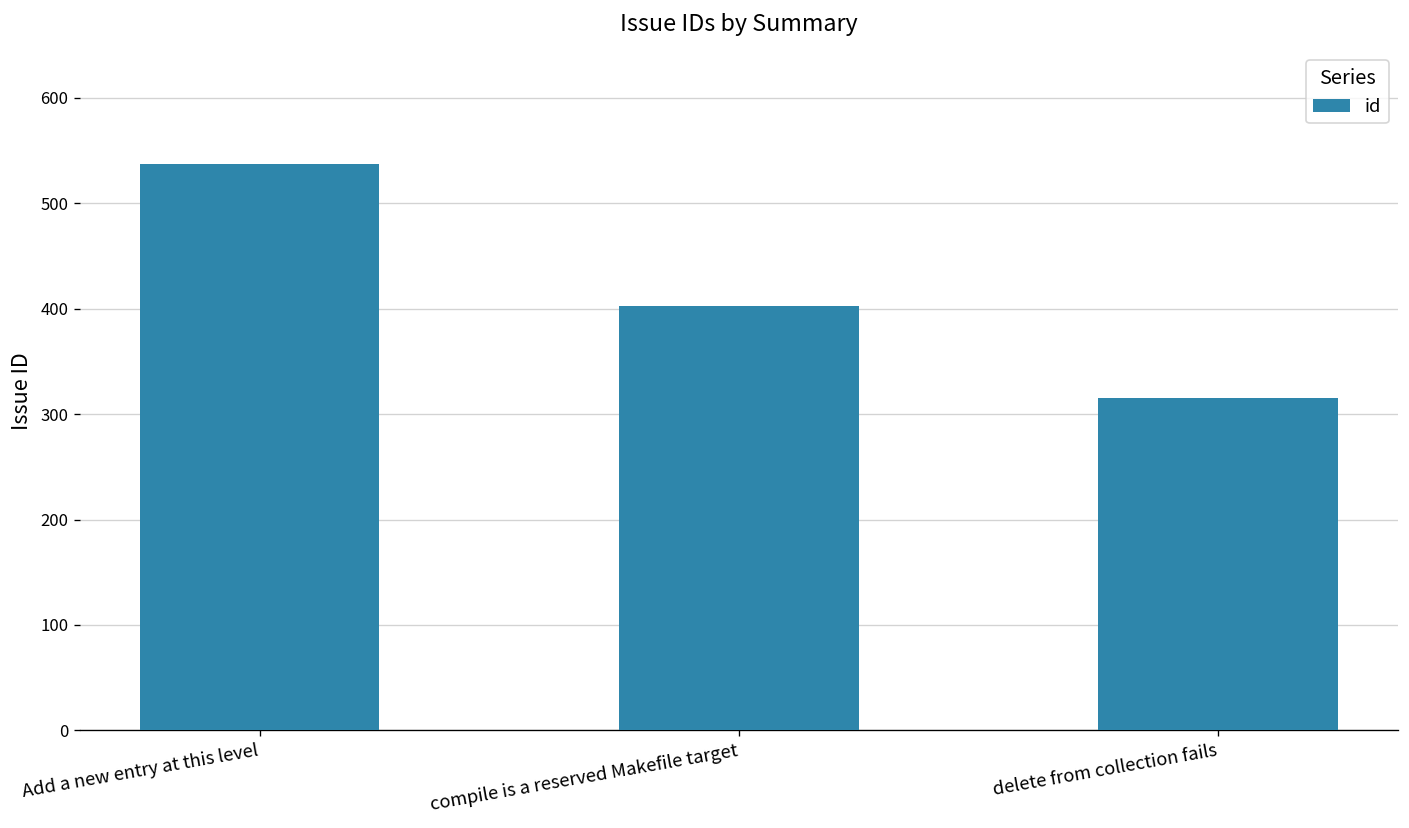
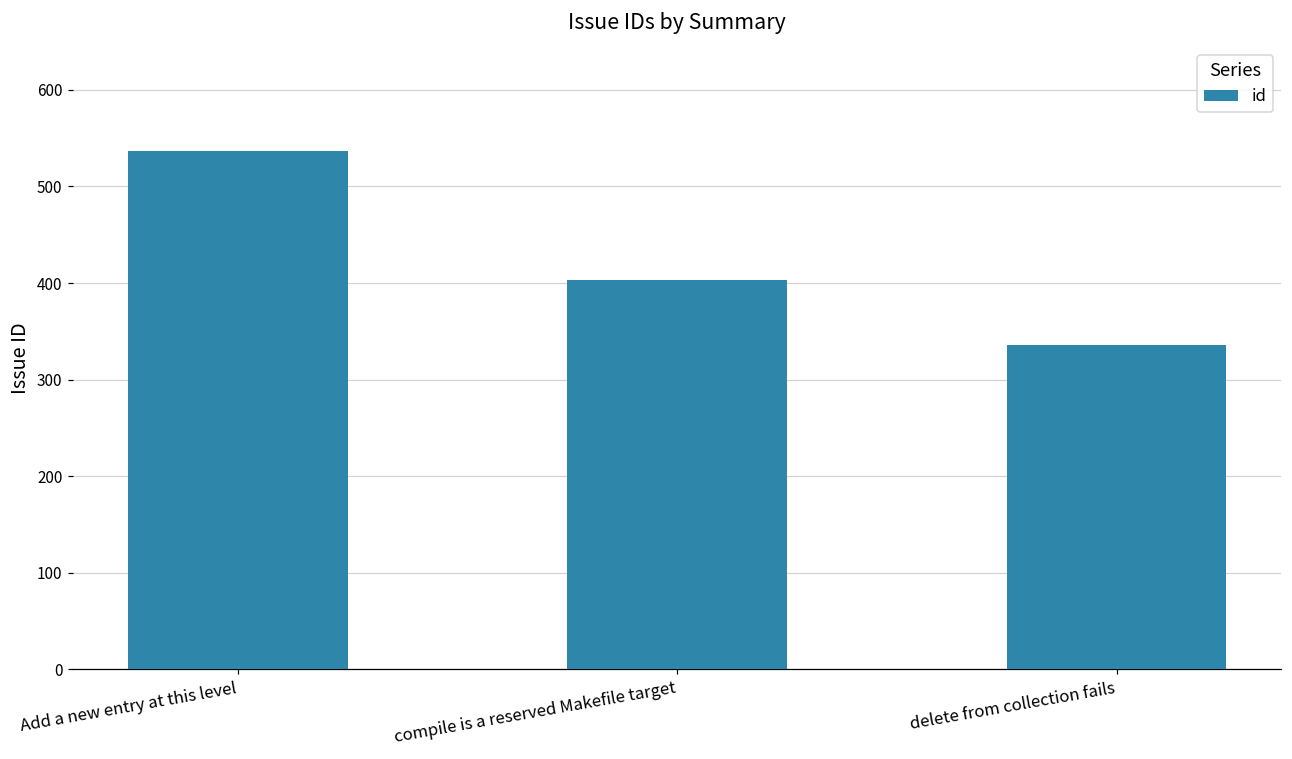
delete from collection fails: 320 -> 340
